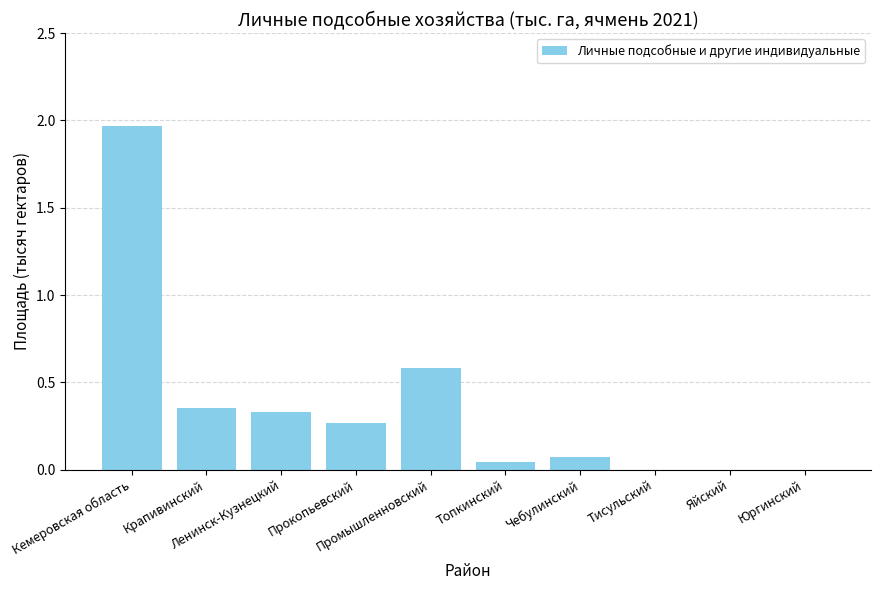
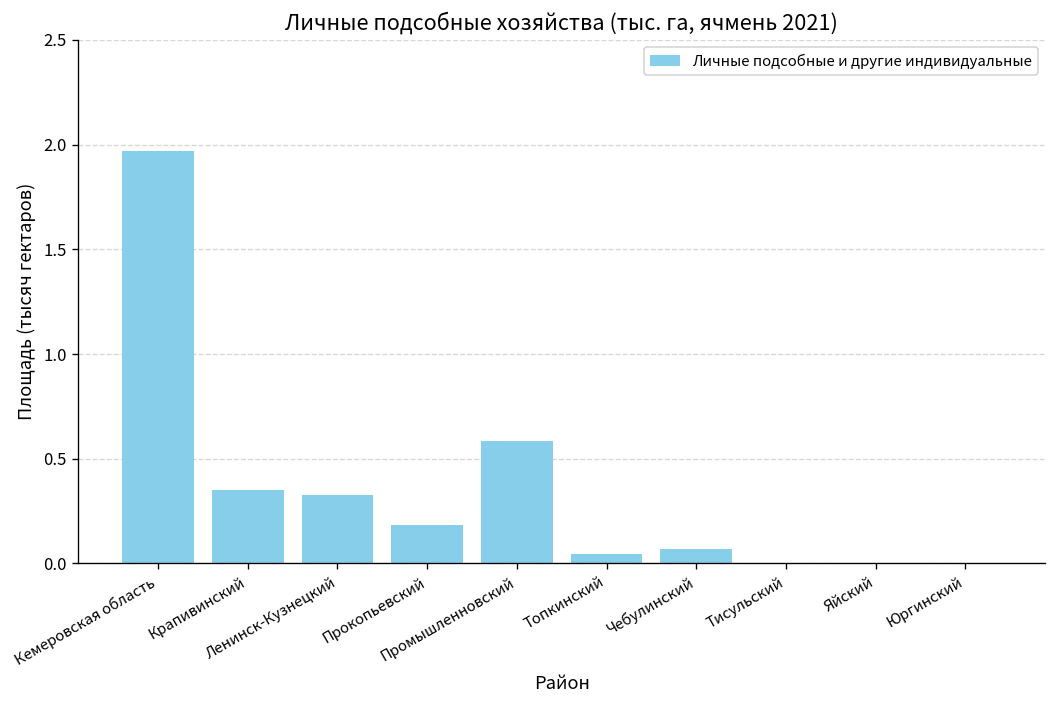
Прокопьевский: 0.27 -> 0.18
